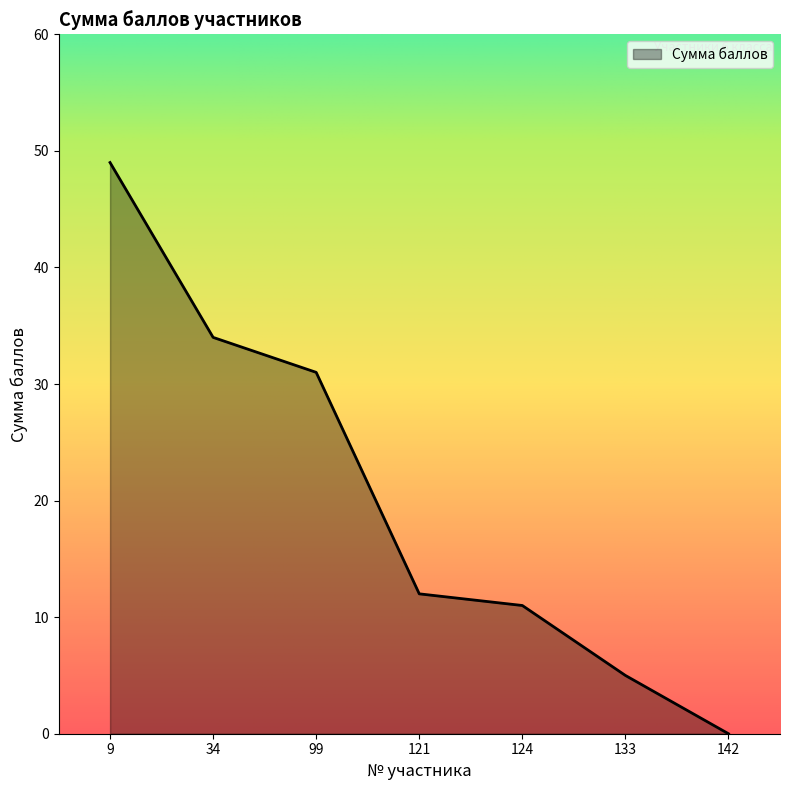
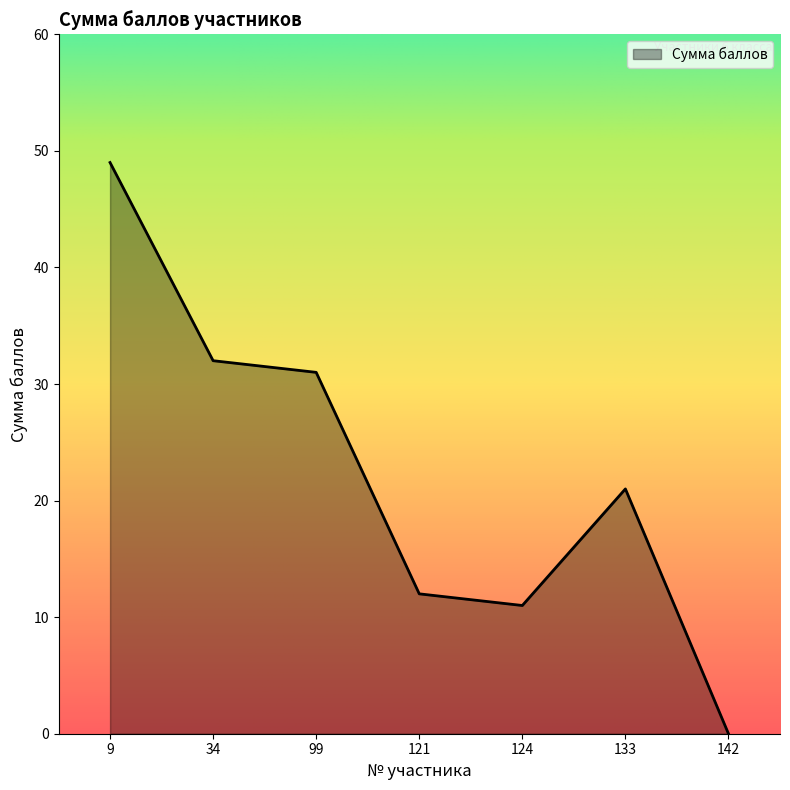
34: 34 -> 32
133: 5 -> 21
